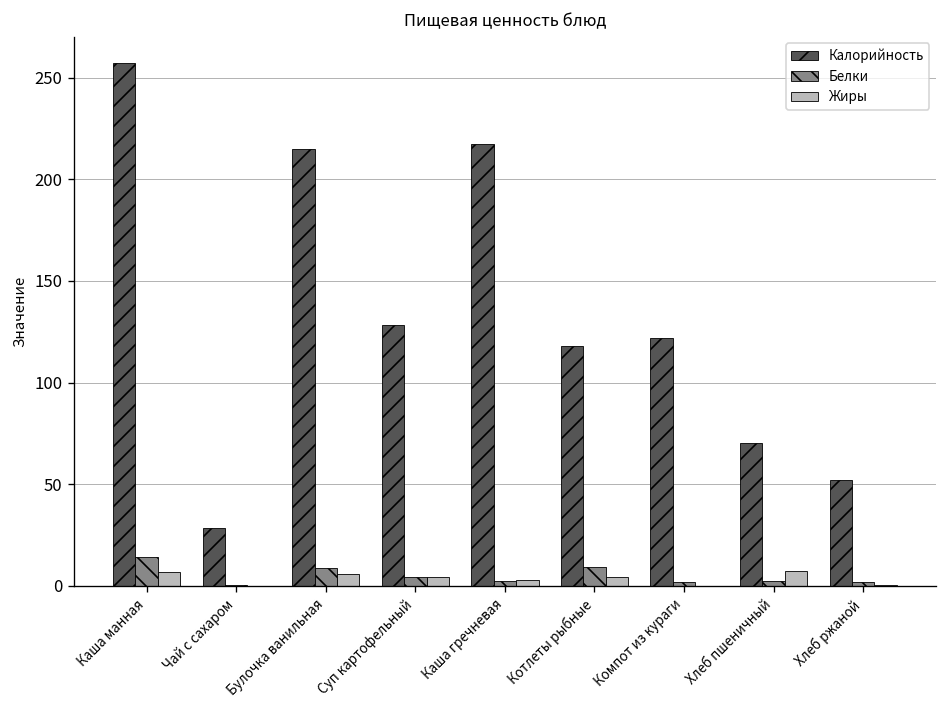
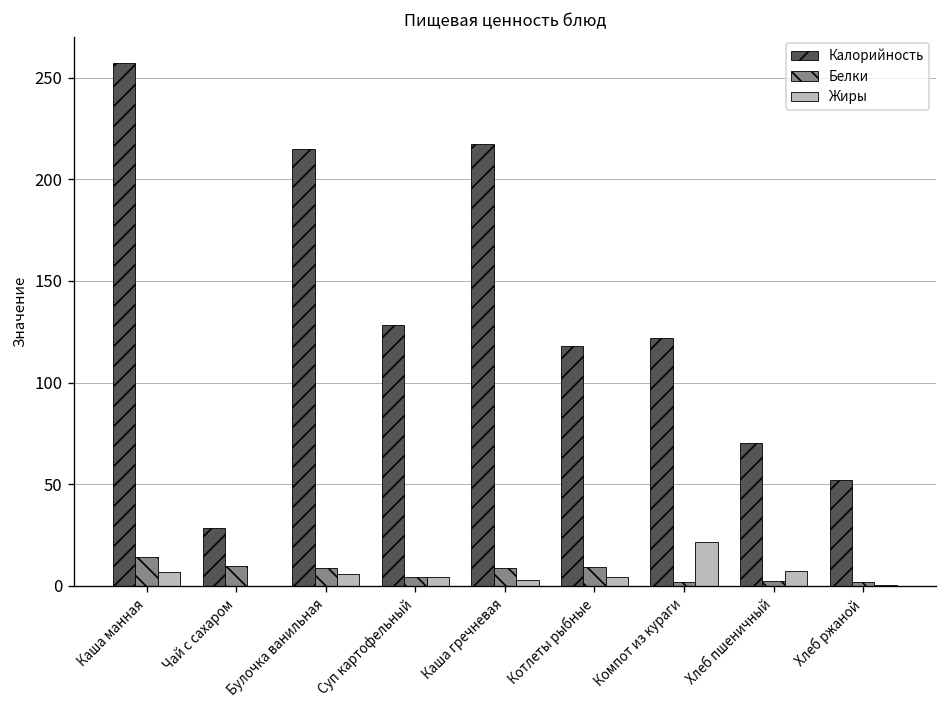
Белки, Чай с сахаром: 0 -> 10
Белки, Каша гречневая: 3 -> 9
Жиры, Компот из кураги: 0 -> 22
